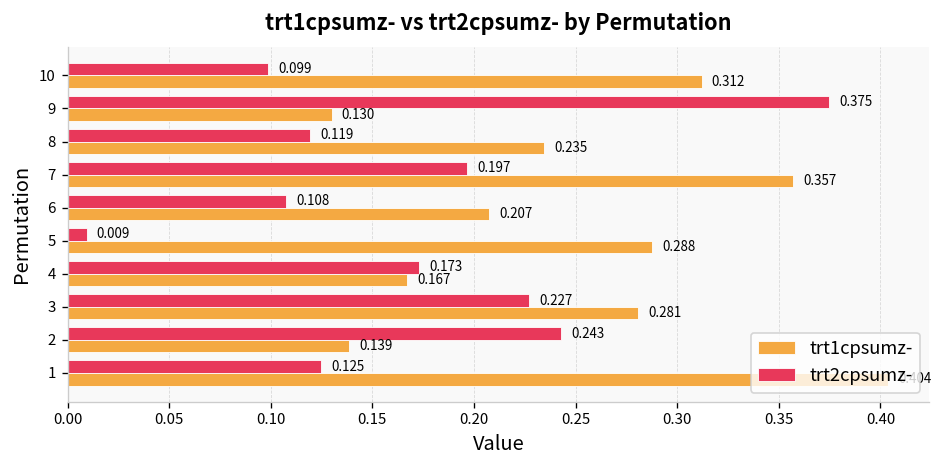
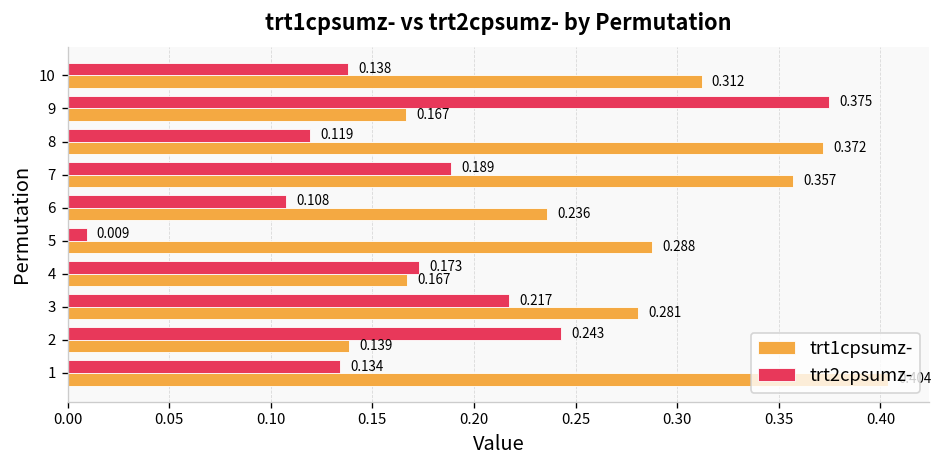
trt2cpsumz-, 10: 0.099 -> 0.138
trt1cpsumz-, 9: 0.130 -> 0.167
trt1cpsumz-, 8: 0.235 -> 0.372
trt2cpsumz-, 7: 0.197 -> 0.189
trt1cpsumz-, 6: 0.207 -> 0.236
trt2cpsumz-, 3: 0.227 -> 0.217
trt2cpsumz-, 1: 0.125 -> 0.134
